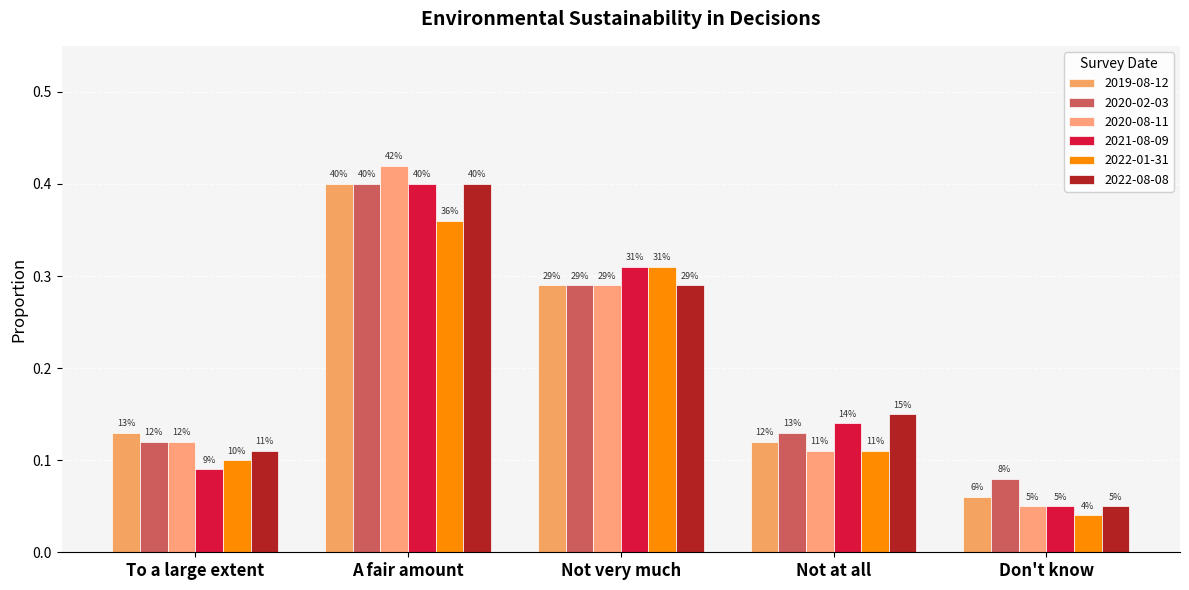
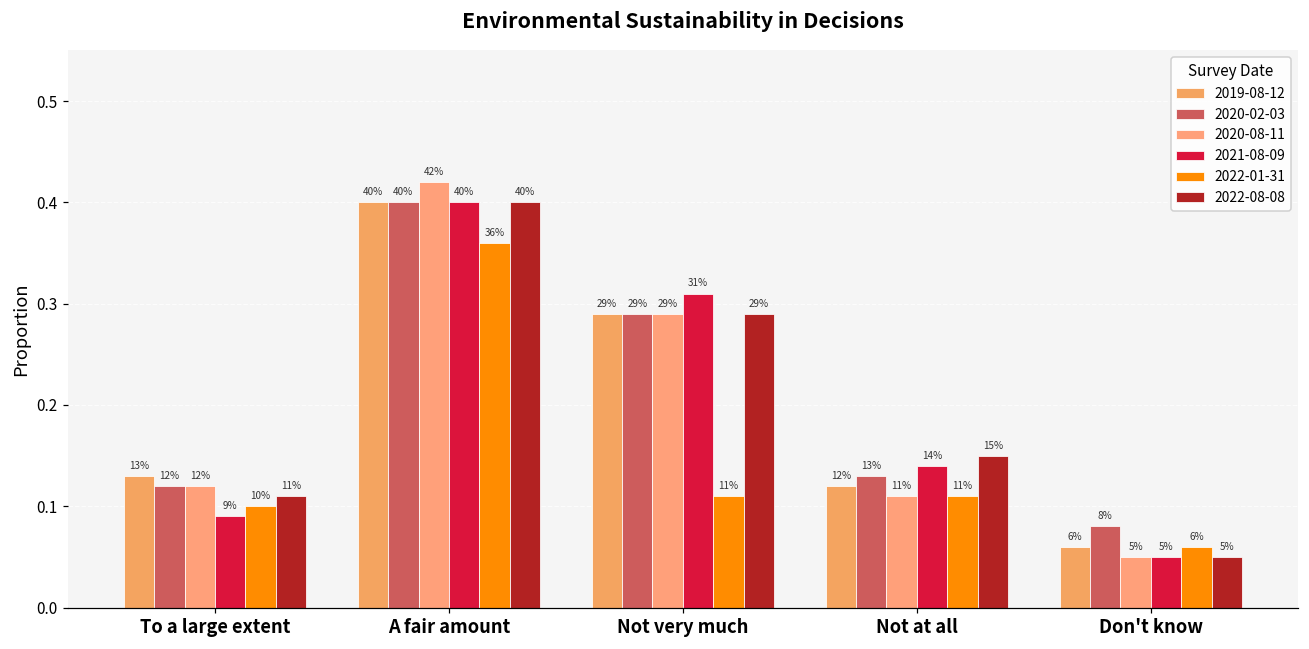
2022-01-31, Not very much: 31% -> 11%
2022-01-31, Don't know: 4% -> 6%
